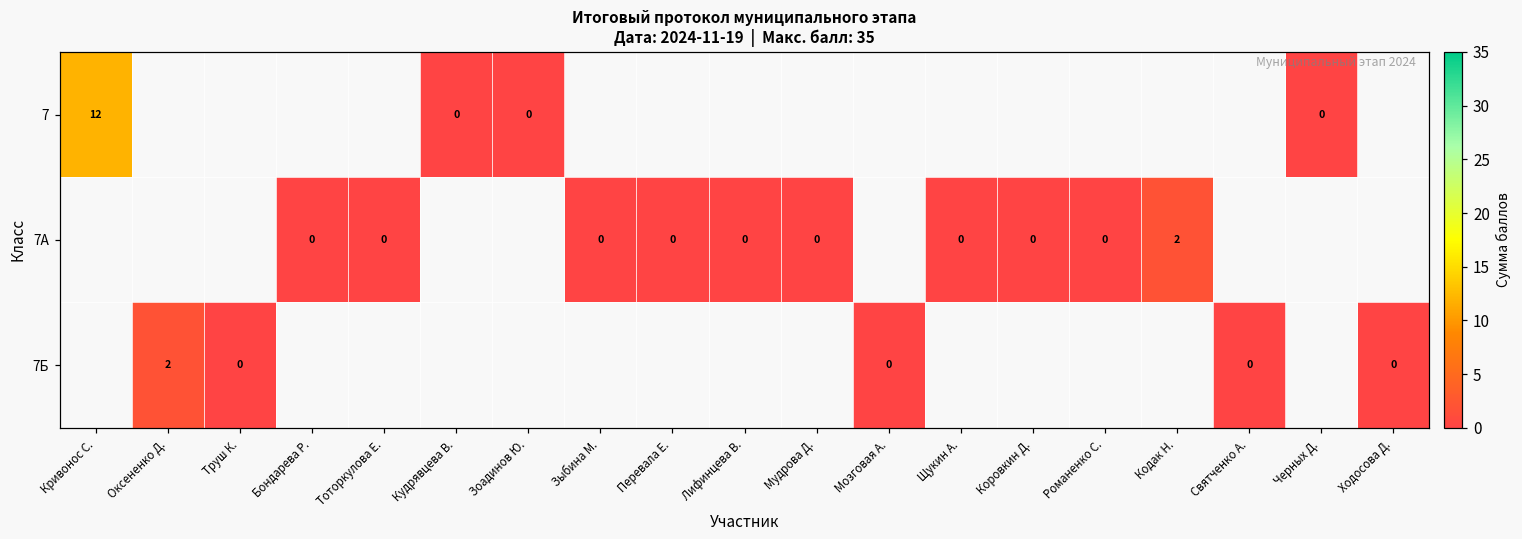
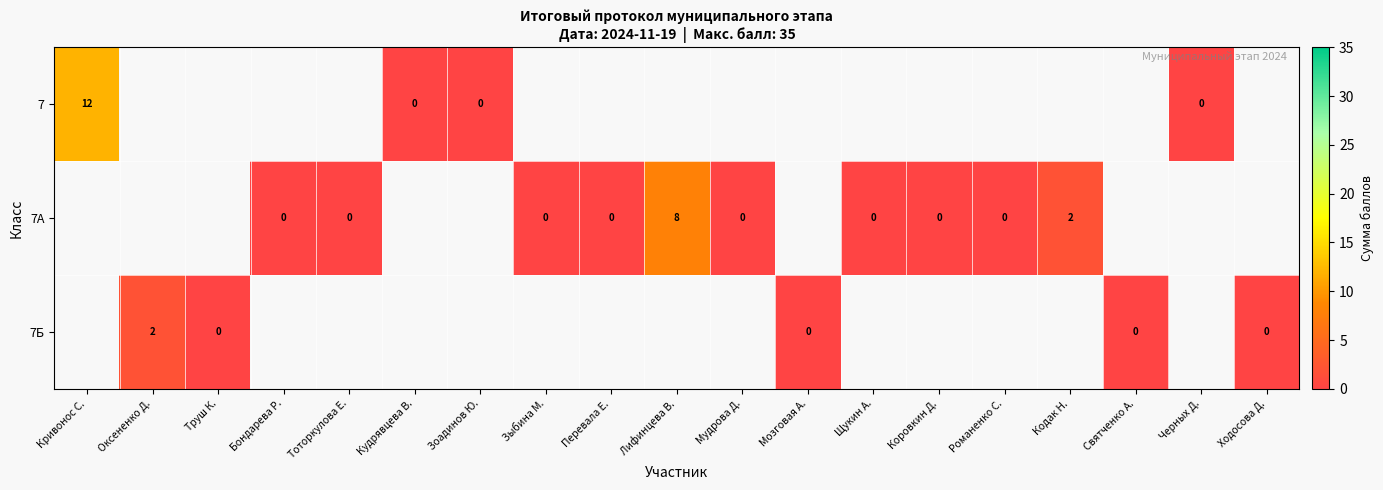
7А, Лифинцева В.: 0 -> 8
